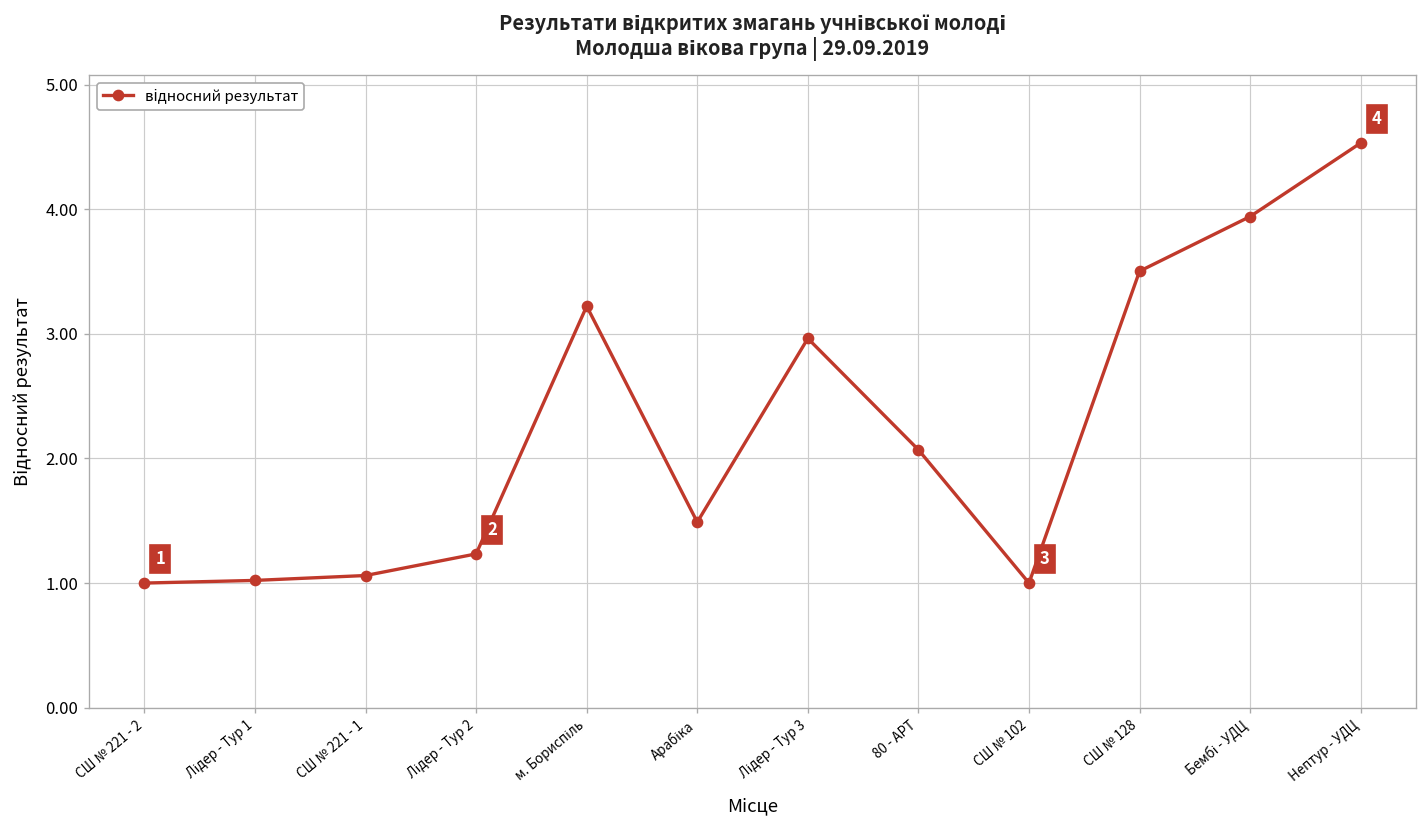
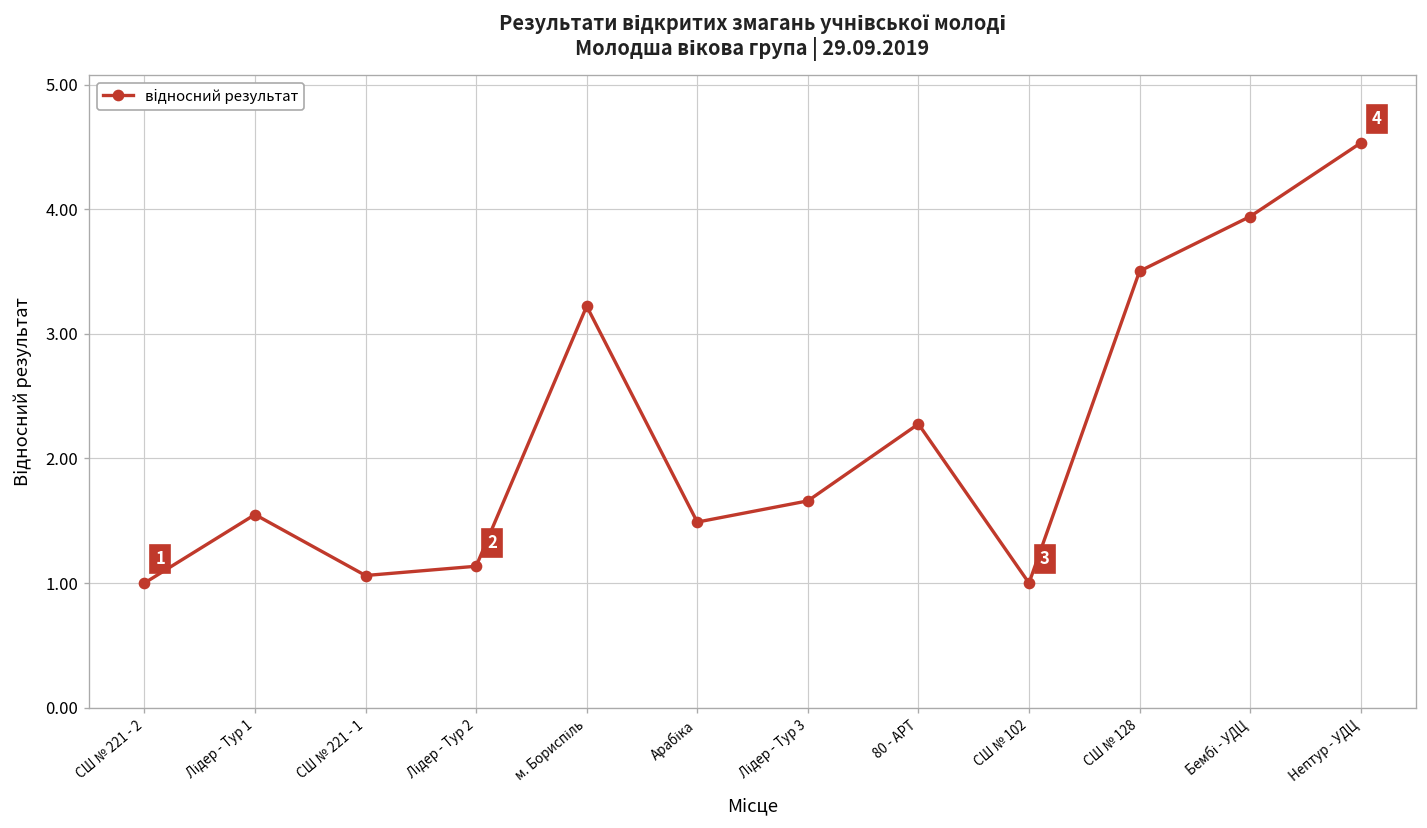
Лідер - Тур 1: 1.02 -> 1.55
Лідер - Тур 2: 1.23 -> 1.14
Лідер - Тур 3: 2.96 -> 1.66
80 - АРТ: 2.07 -> 2.28
